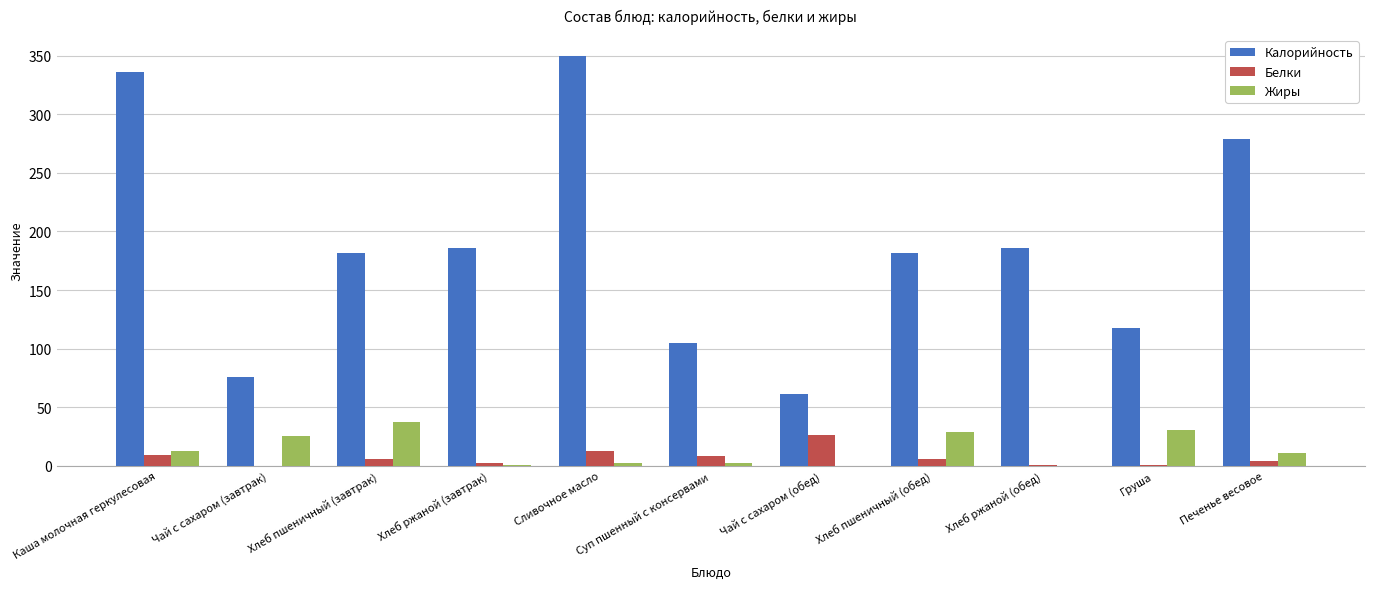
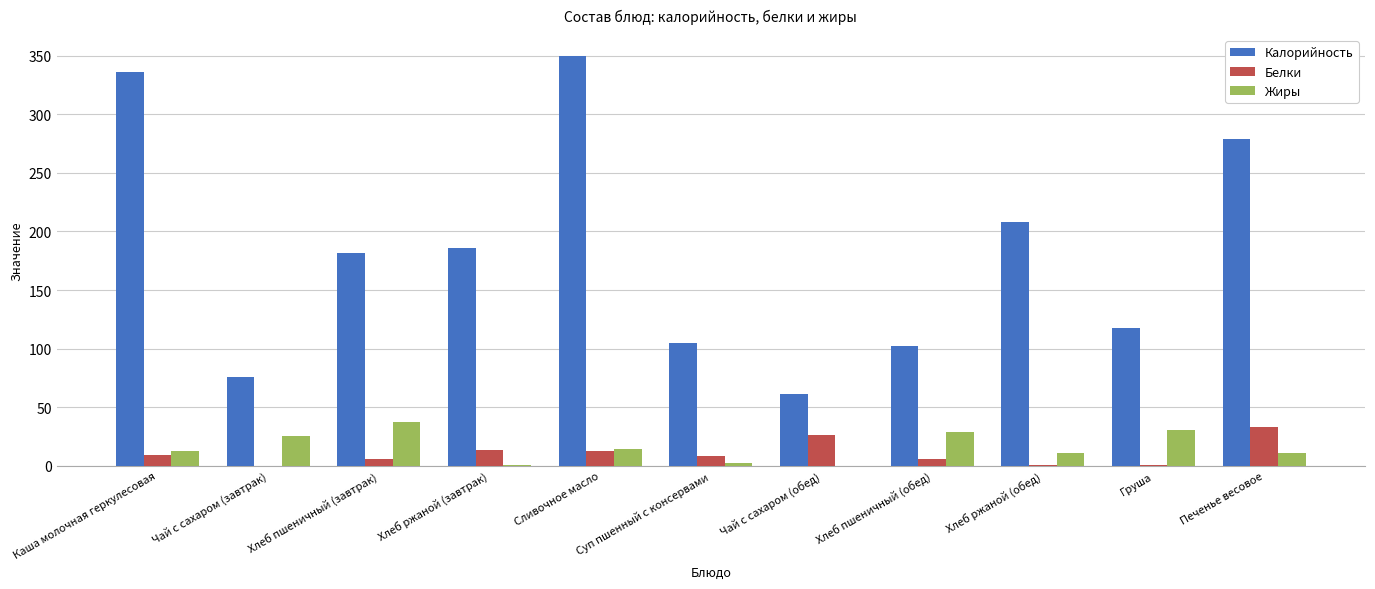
Белки, Хлеб ржаной (завтрак): 2 -> 14
Жиры, Сливочное масло: 3 -> 15
Калорийность, Хлеб пшеничный (обед): 182 -> 102
Калорийность, Хлеб ржаной (обед): 186 -> 208
Жиры, Хлеб ржаной (обед): 0 -> 11
Белки, Печенье весовое: 5 -> 33
